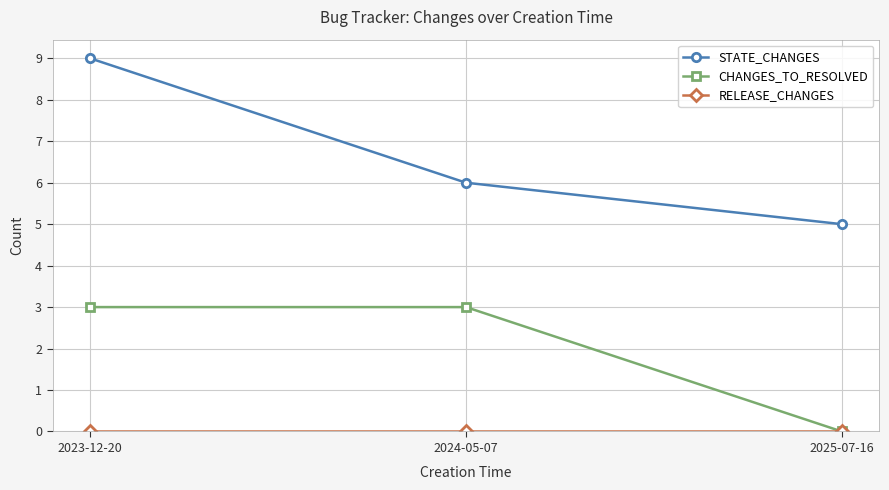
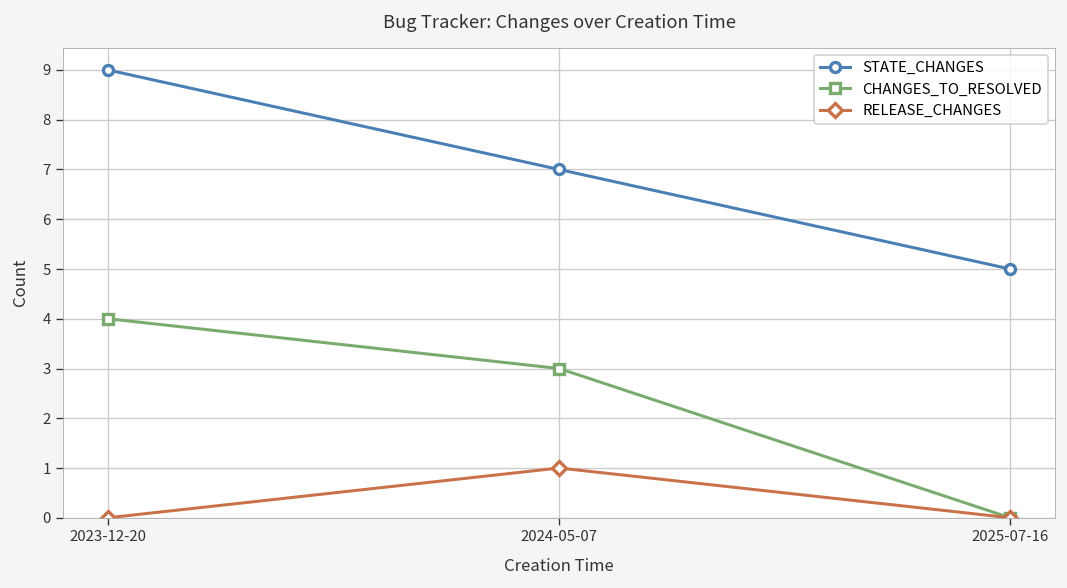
CHANGES_TO_RESOLVED, 2023-12-20: 3 -> 4
STATE_CHANGES, 2024-05-07: 6 -> 7
RELEASE_CHANGES, 2024-05-07: 0 -> 1
